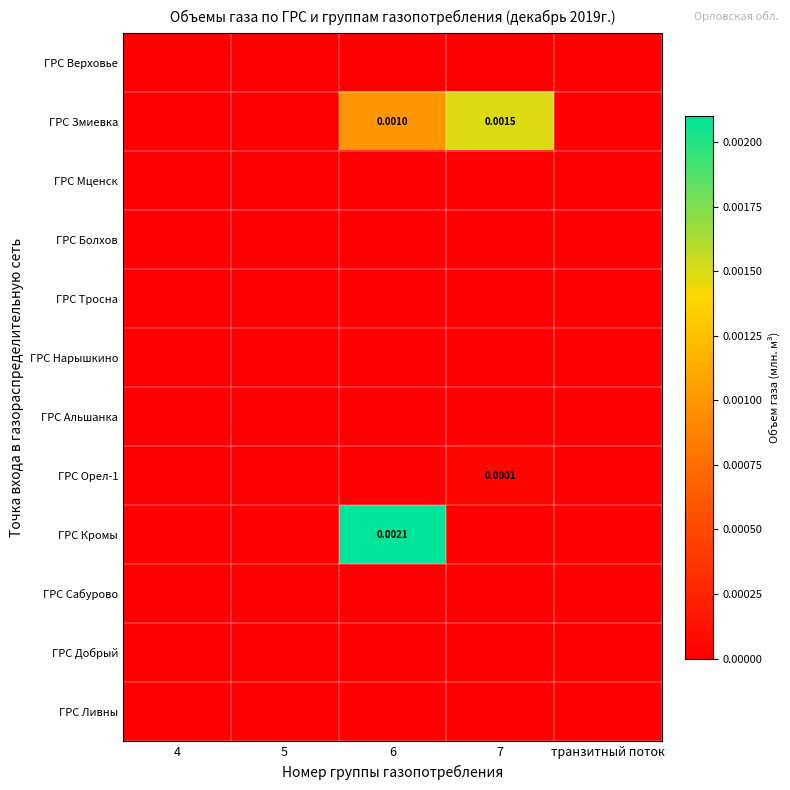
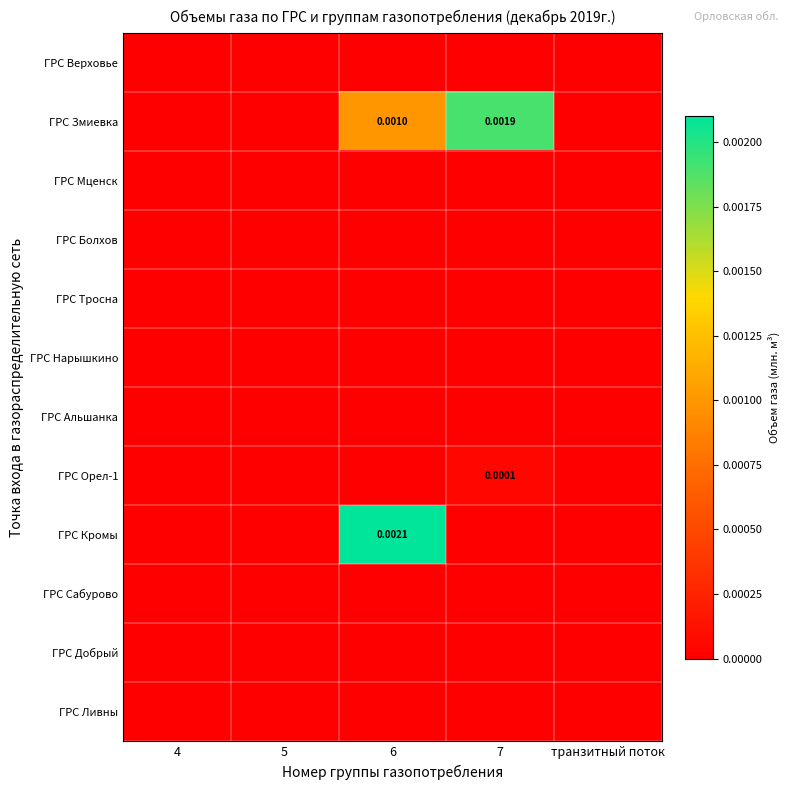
ГРС Змиевка, 7: 0.0015 -> 0.0019
